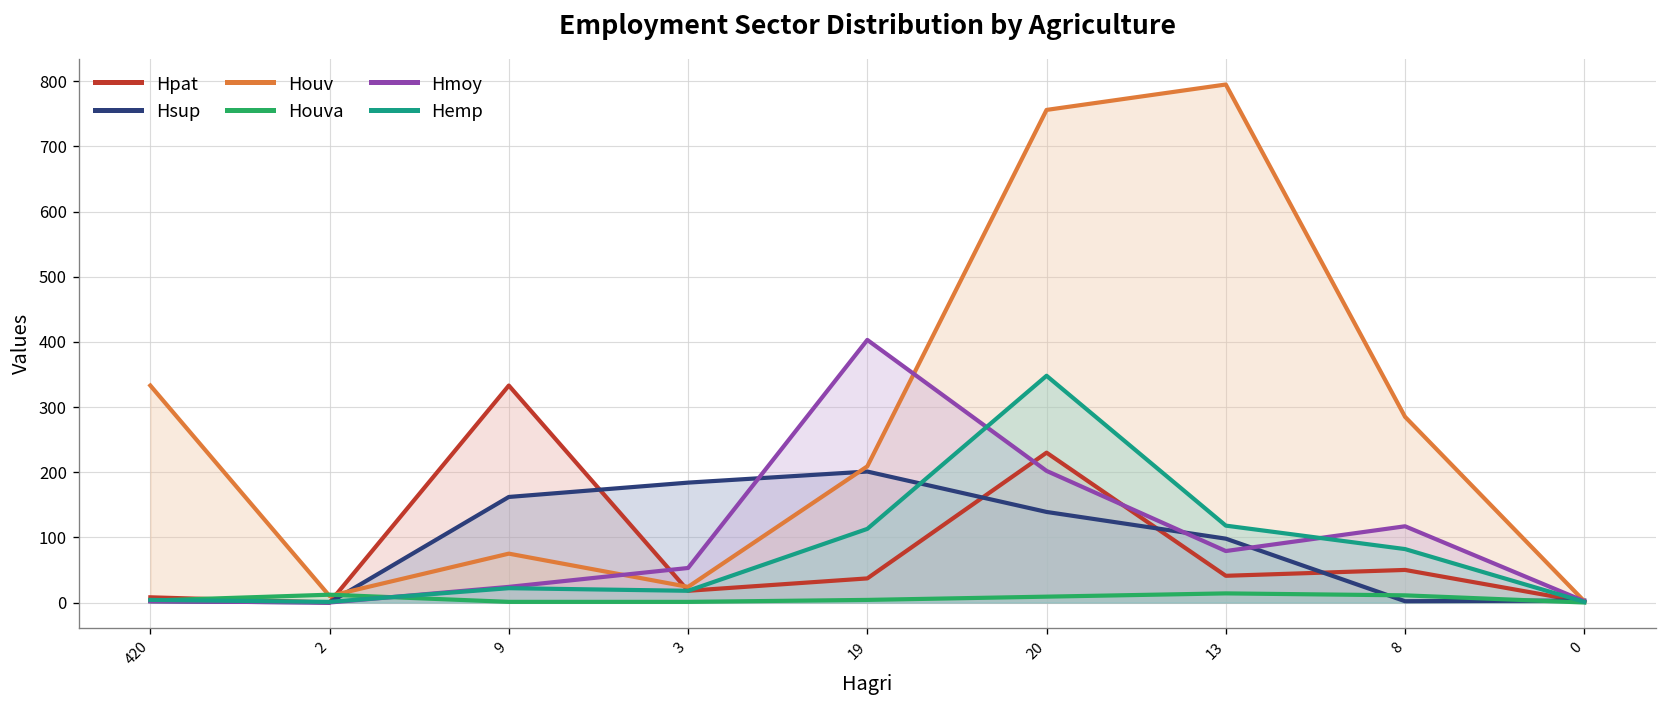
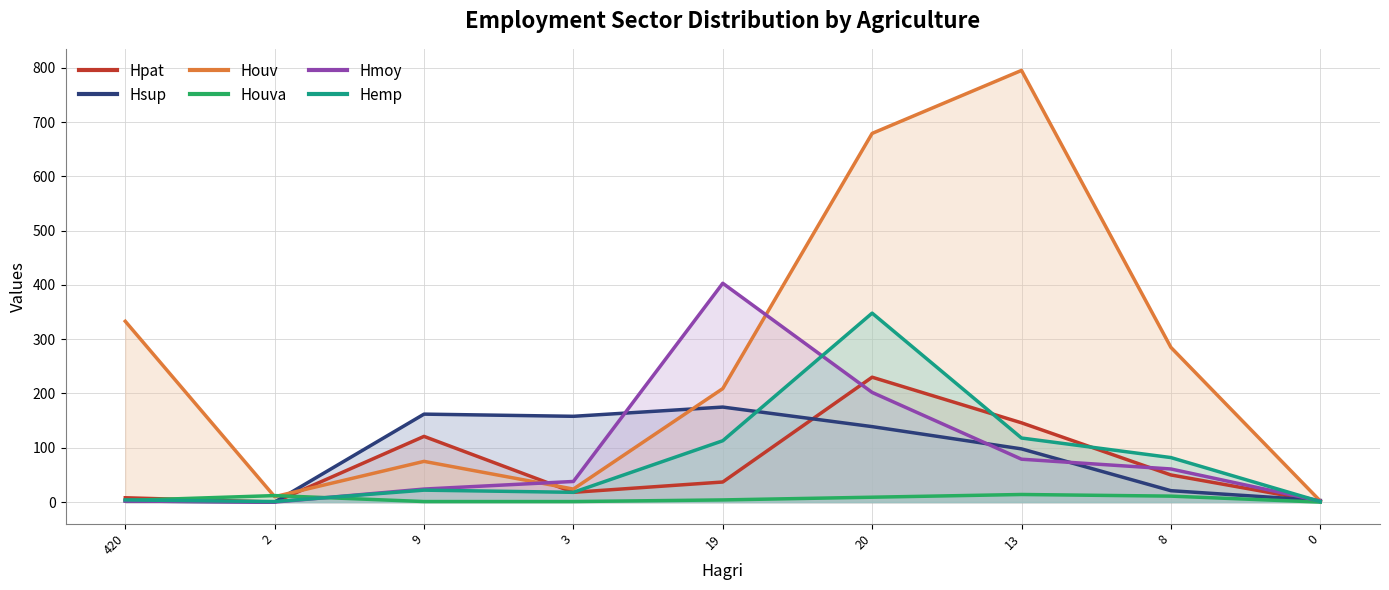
Hpat, 9: 330 -> 120
Hsup, 3: 180 -> 160
Hmoy, 3: 50 -> 40
Hsup, 19: 200 -> 180
Houv, 20: 760 -> 680
Hpat, 13: 40 -> 150
Hsup, 8: 0 -> 20
Hmoy, 8: 120 -> 60
